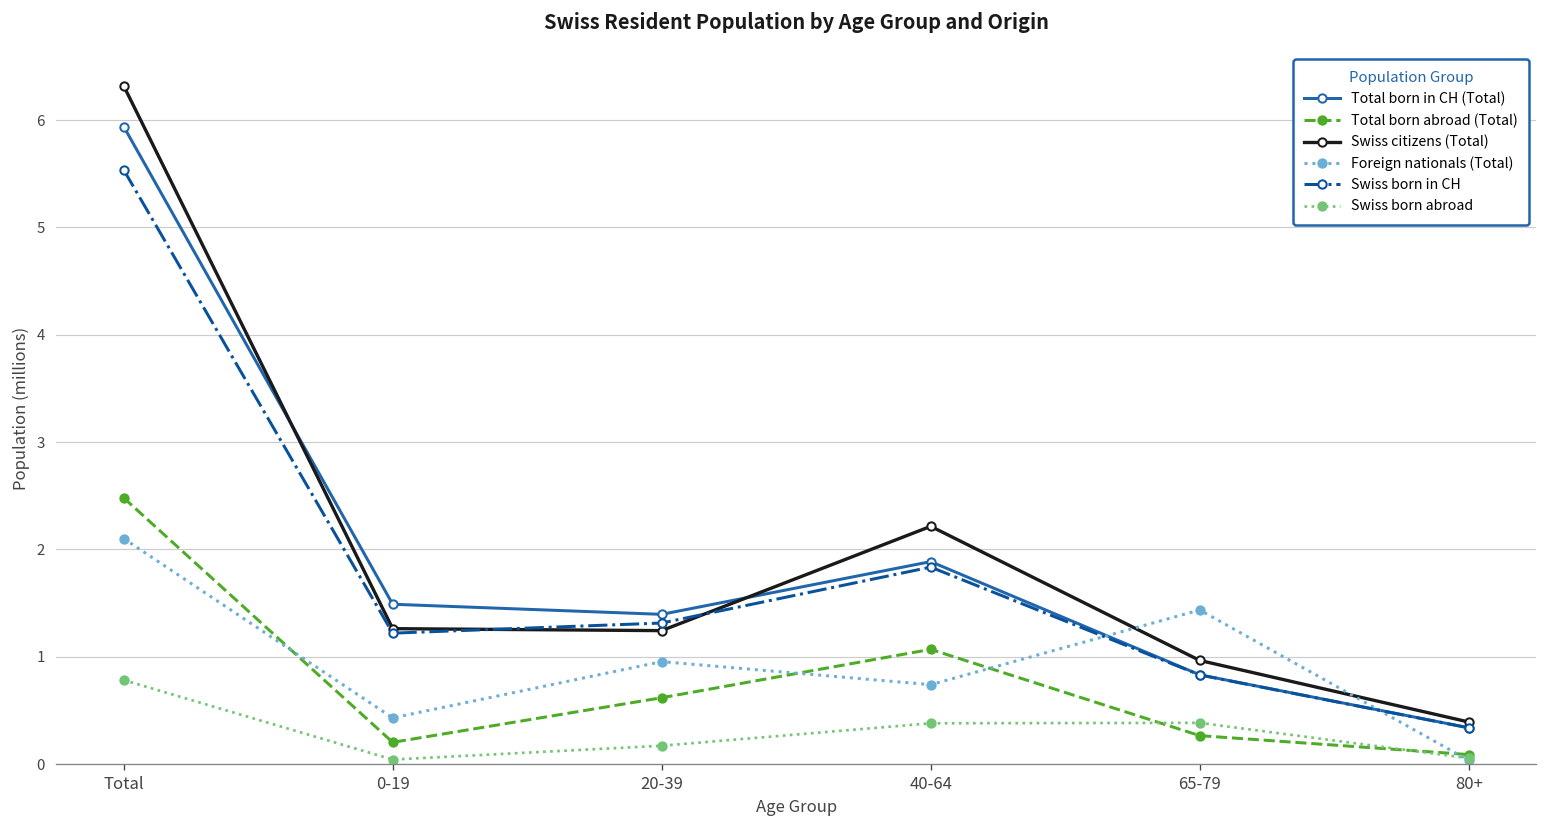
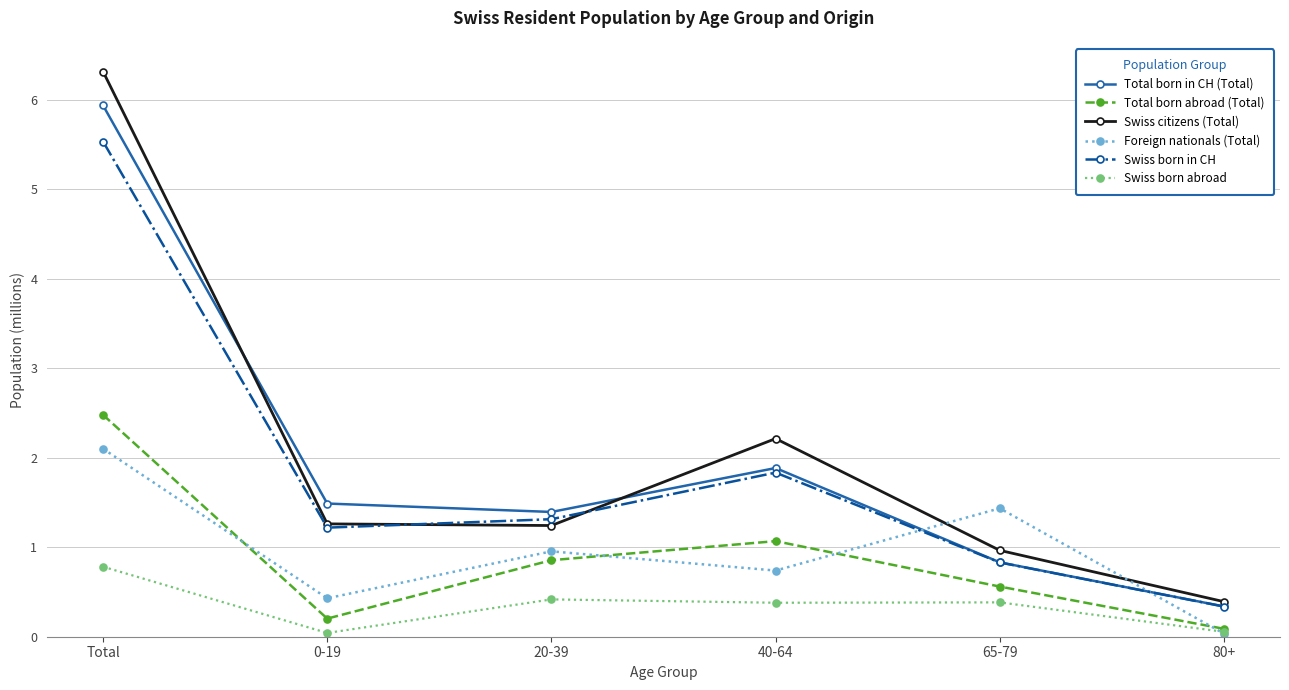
Total born abroad (Total), 20-39: 0.6 -> 0.9
Swiss born abroad, 20-39: 0.2 -> 0.4
Total born abroad (Total), 65-79: 0.3 -> 0.6
